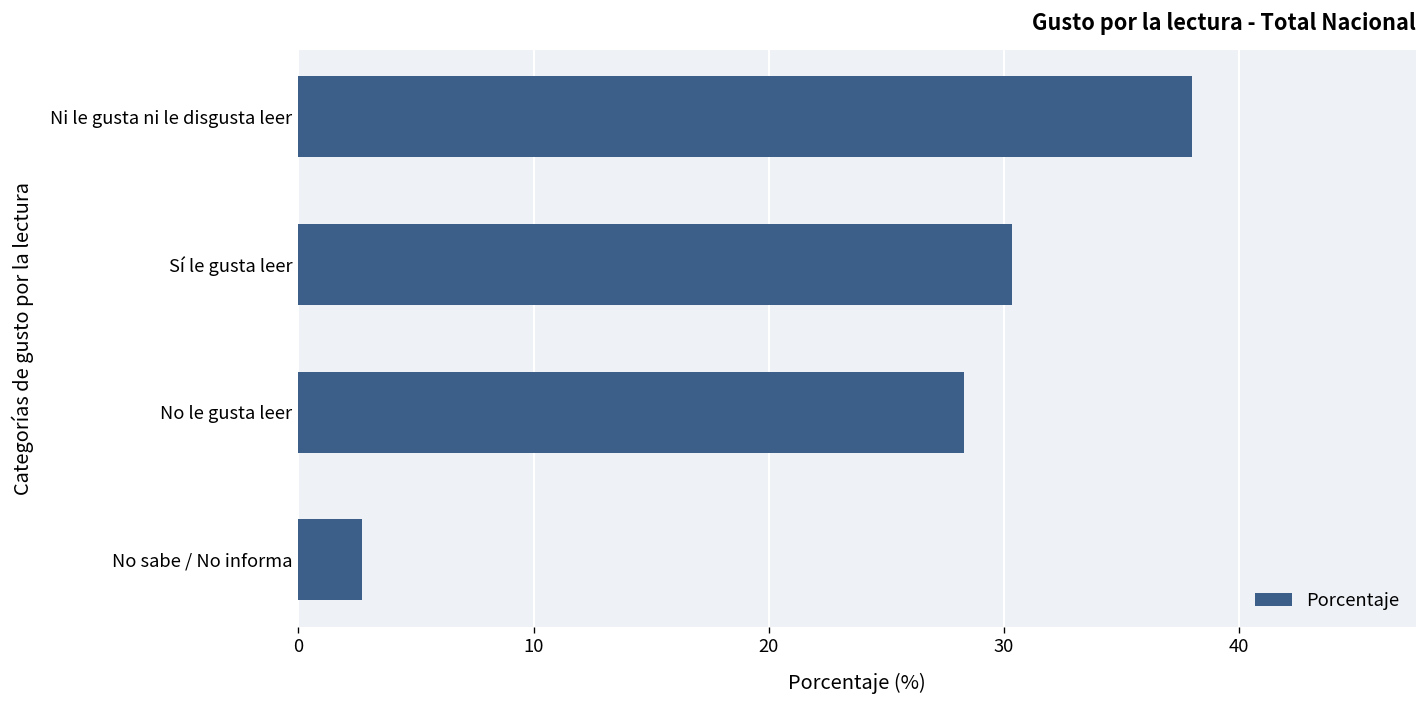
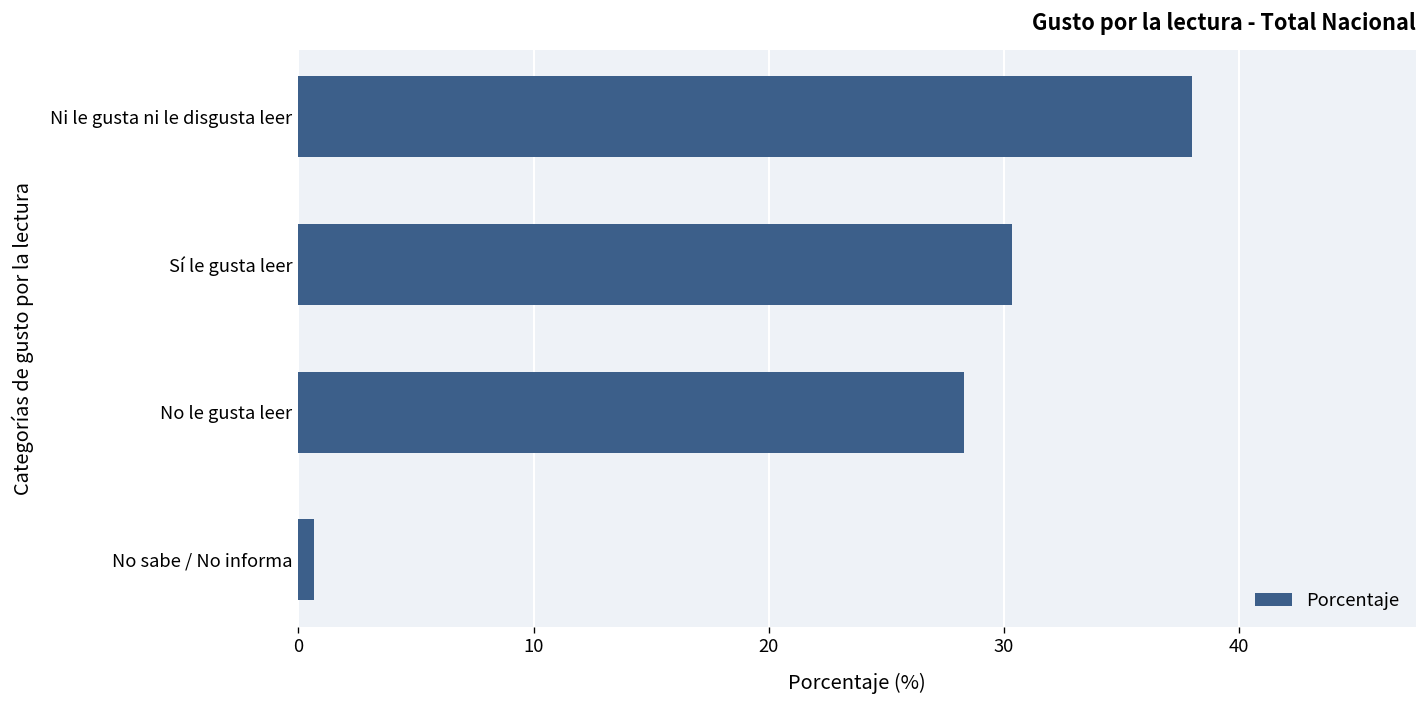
No sabe / No informa: 2.7 -> 0.6
